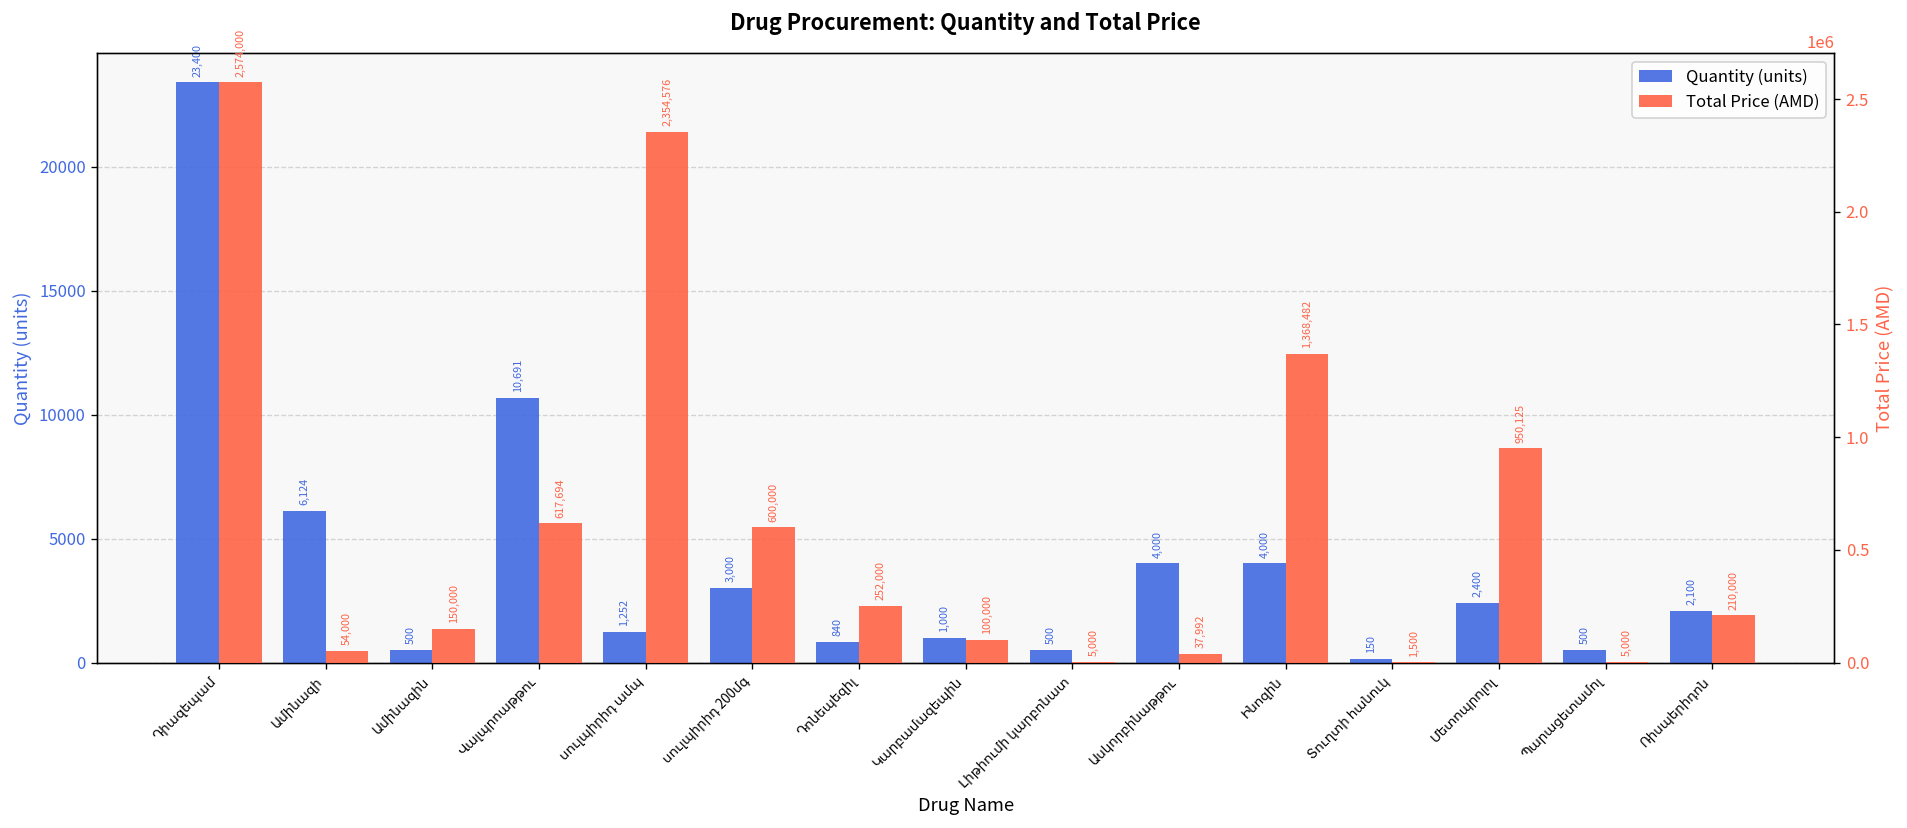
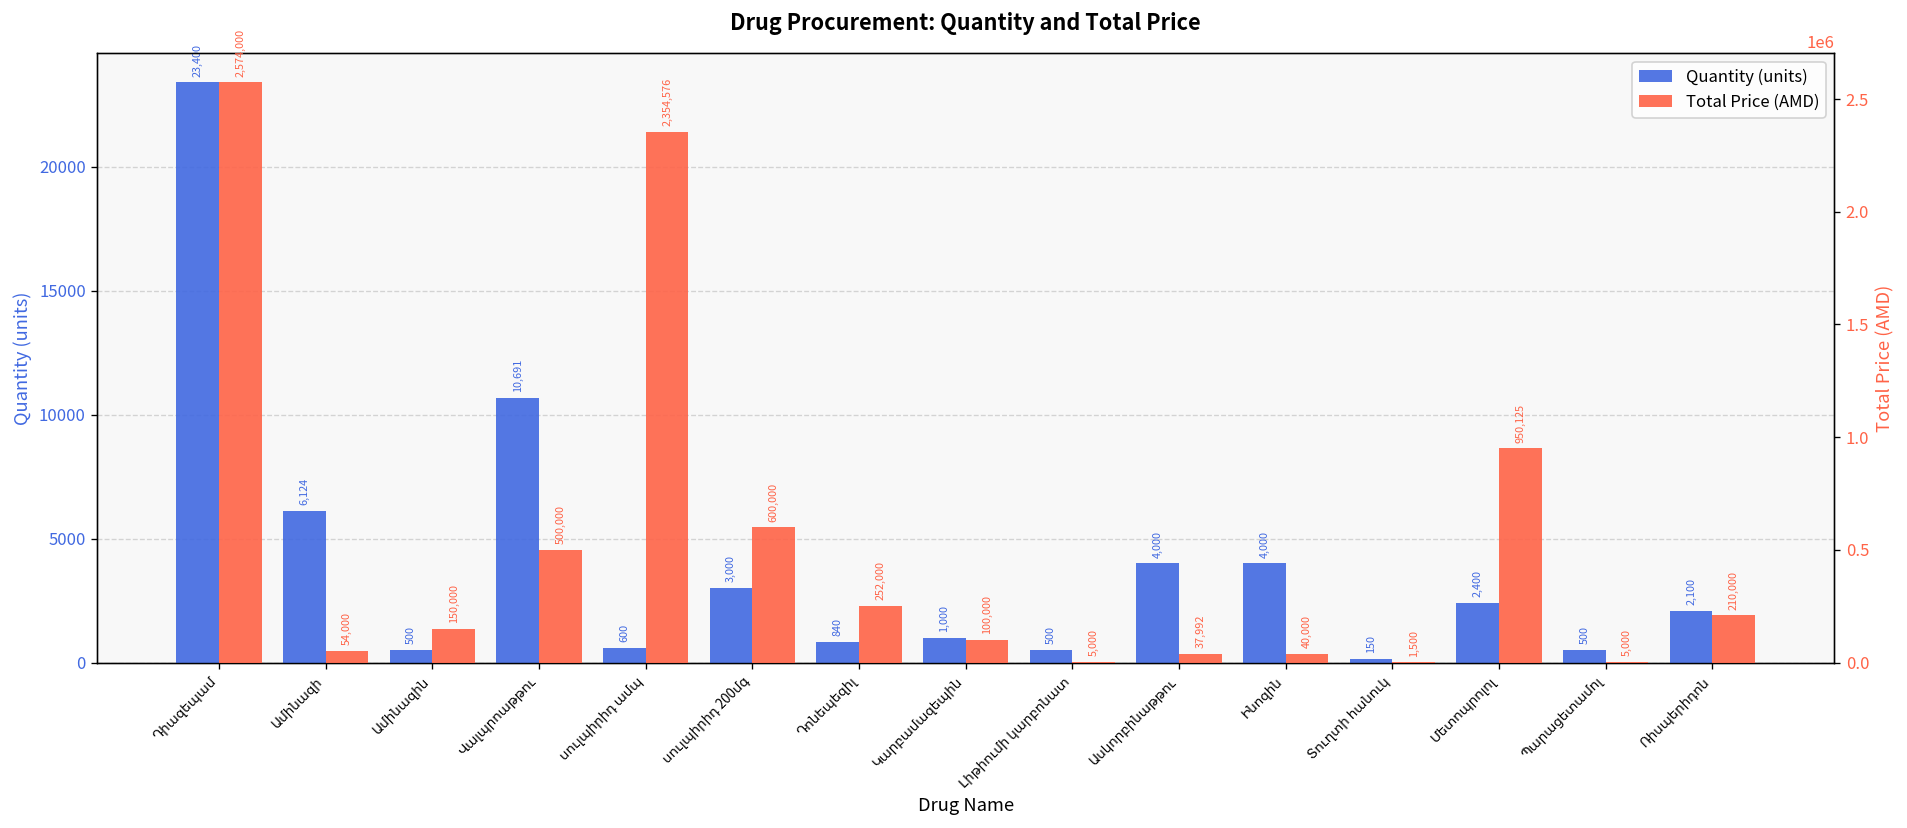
Quantity (units), սուլպիրիդ ամպ: 1,252 -> 600
Total Price (AMD), Վալպրոաթթու: 617,694 -> 500,000
Total Price (AMD), Ինոզին: 1,368,482 -> 40,000
